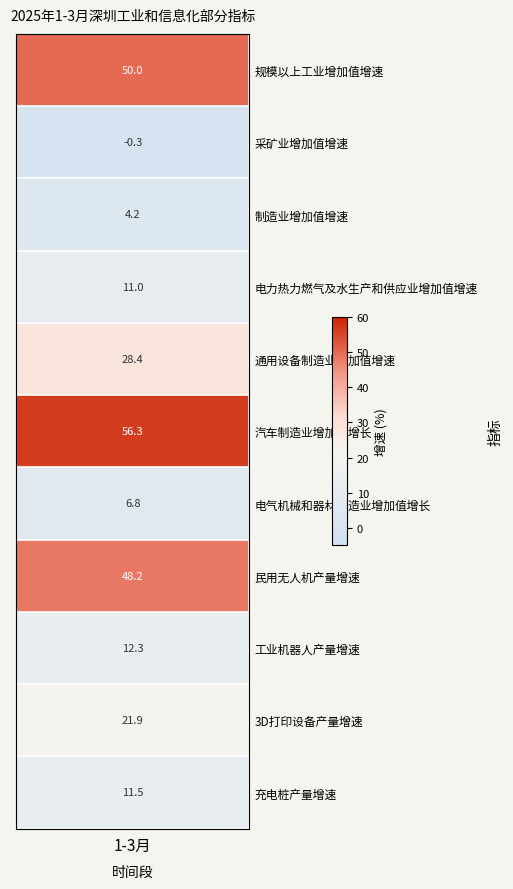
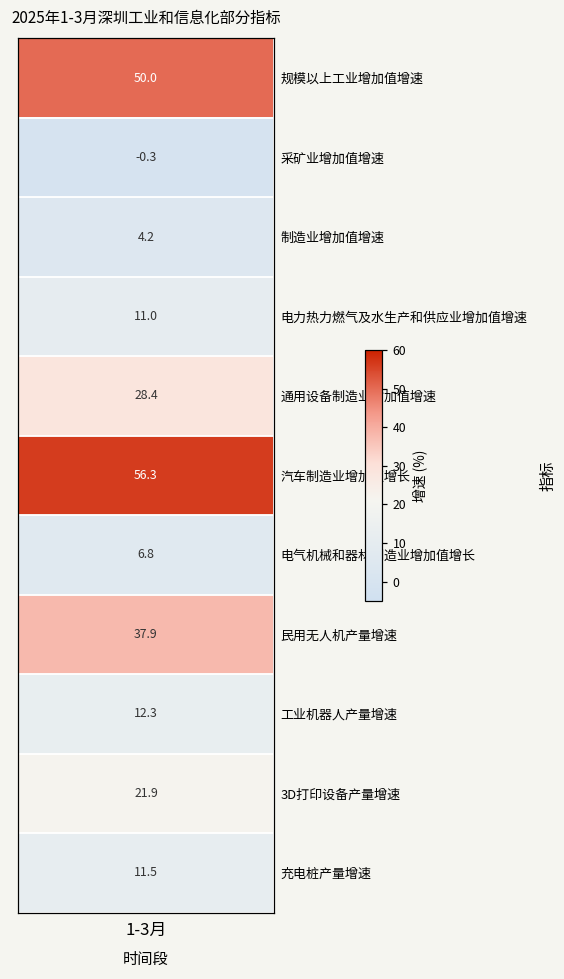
民用无人机产量增速, 1-3月: 48.2 -> 37.9
